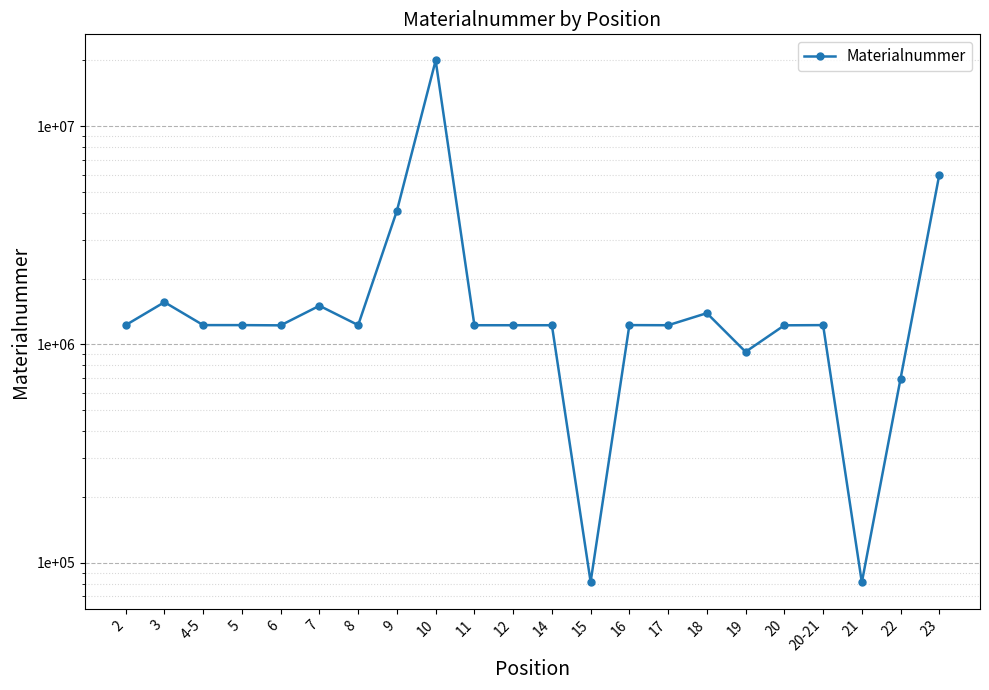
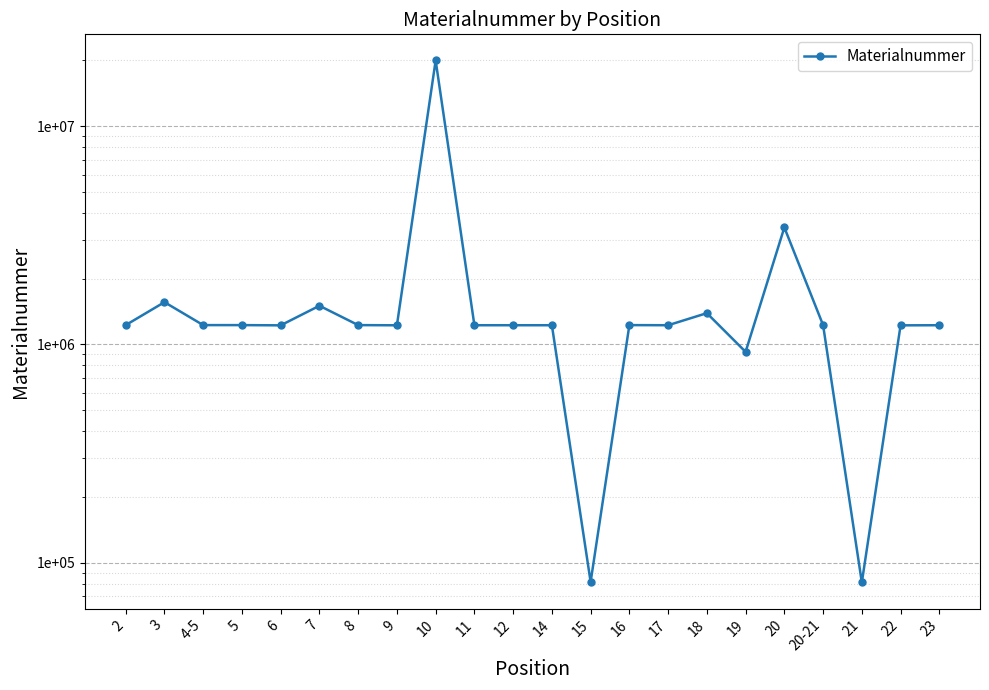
9: 4100000 -> 1200000
20: 1200000 -> 3400000
22: 700000 -> 1200000
23: 6000000 -> 1200000
